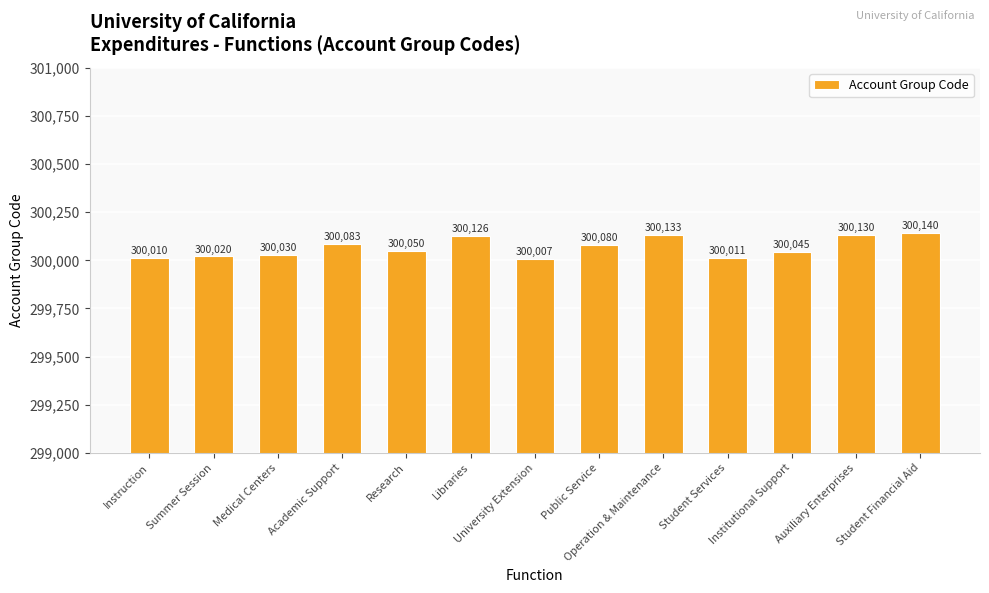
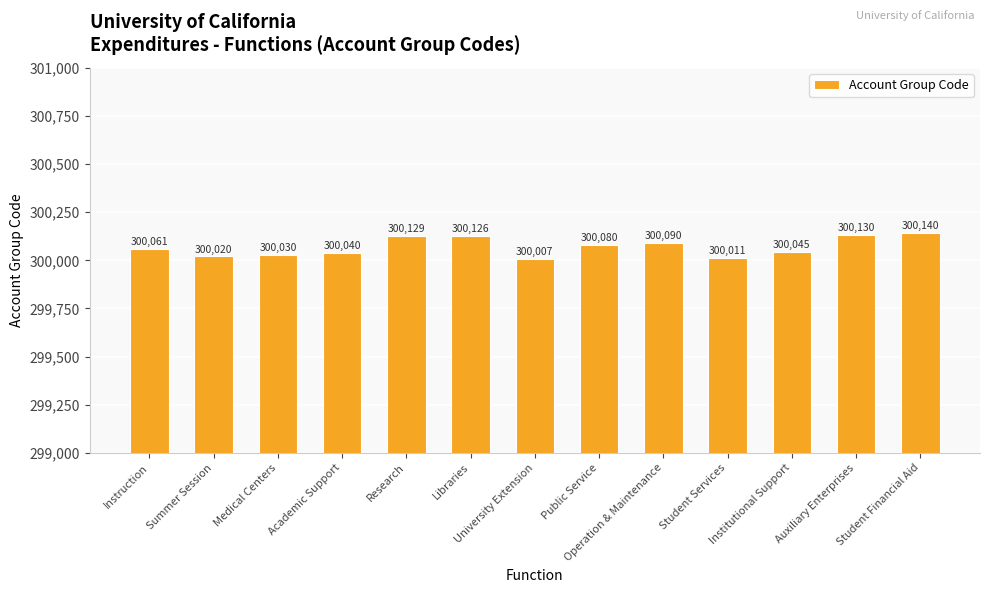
Instruction: 300,010 -> 300,061
Academic Support: 300,083 -> 300,040
Research: 300,050 -> 300,129
Operation & Maintenance: 300,133 -> 300,090
